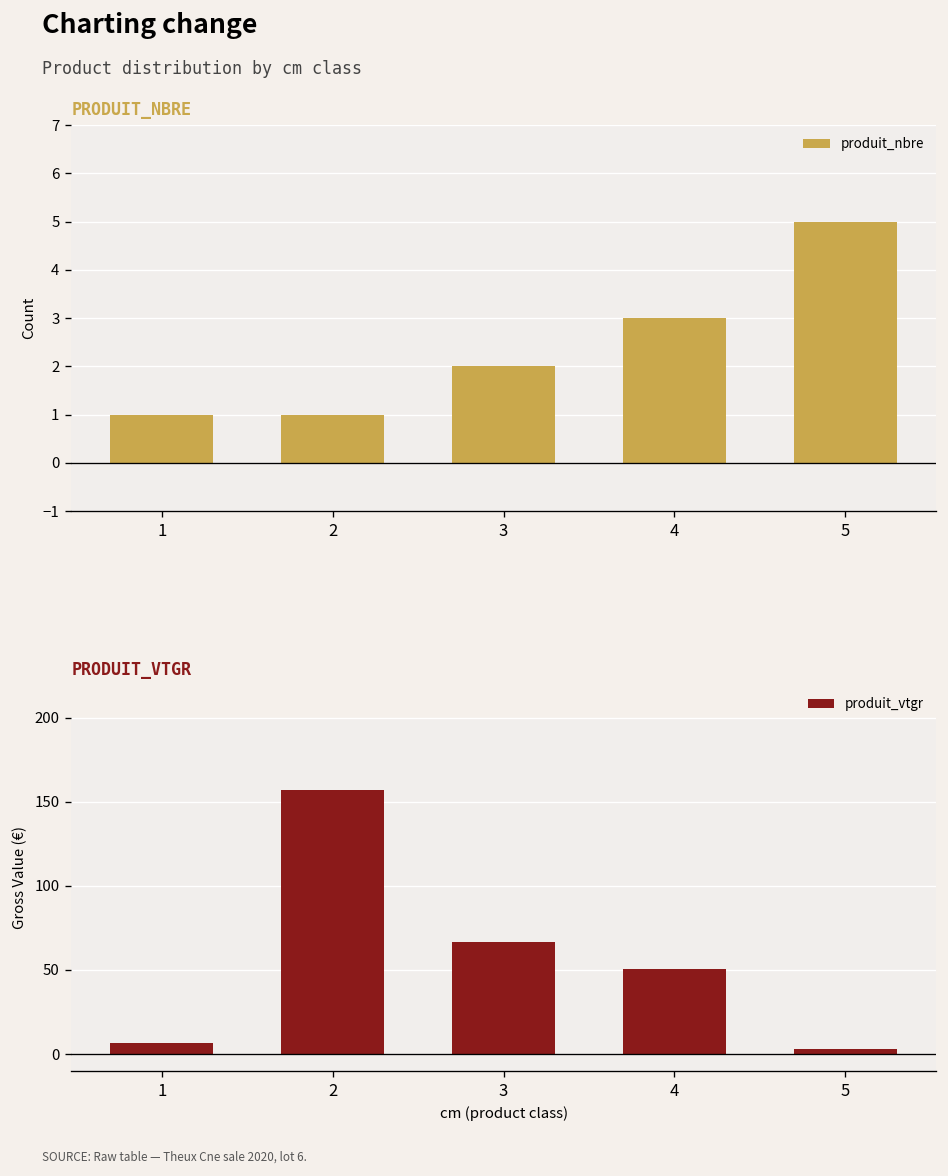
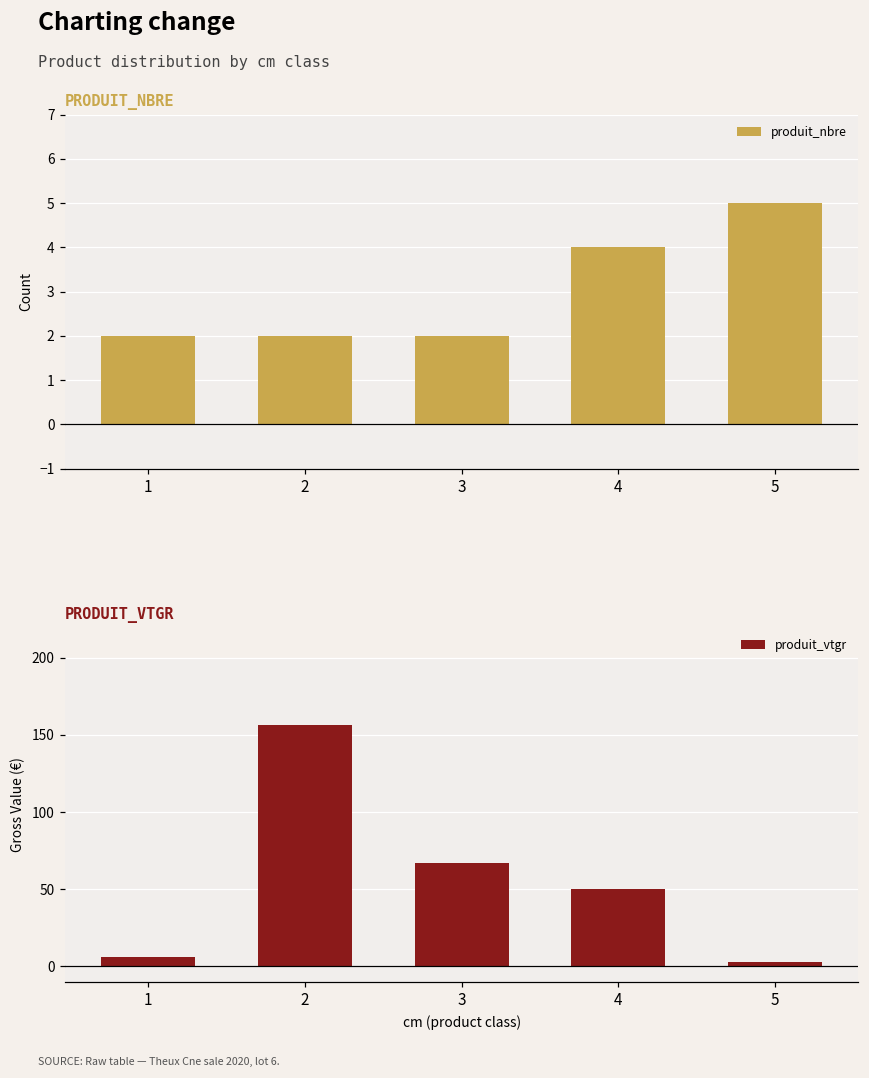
PRODUIT_NBRE, 1: 1 -> 2
PRODUIT_NBRE, 2: 1 -> 2
PRODUIT_NBRE, 4: 3 -> 4
